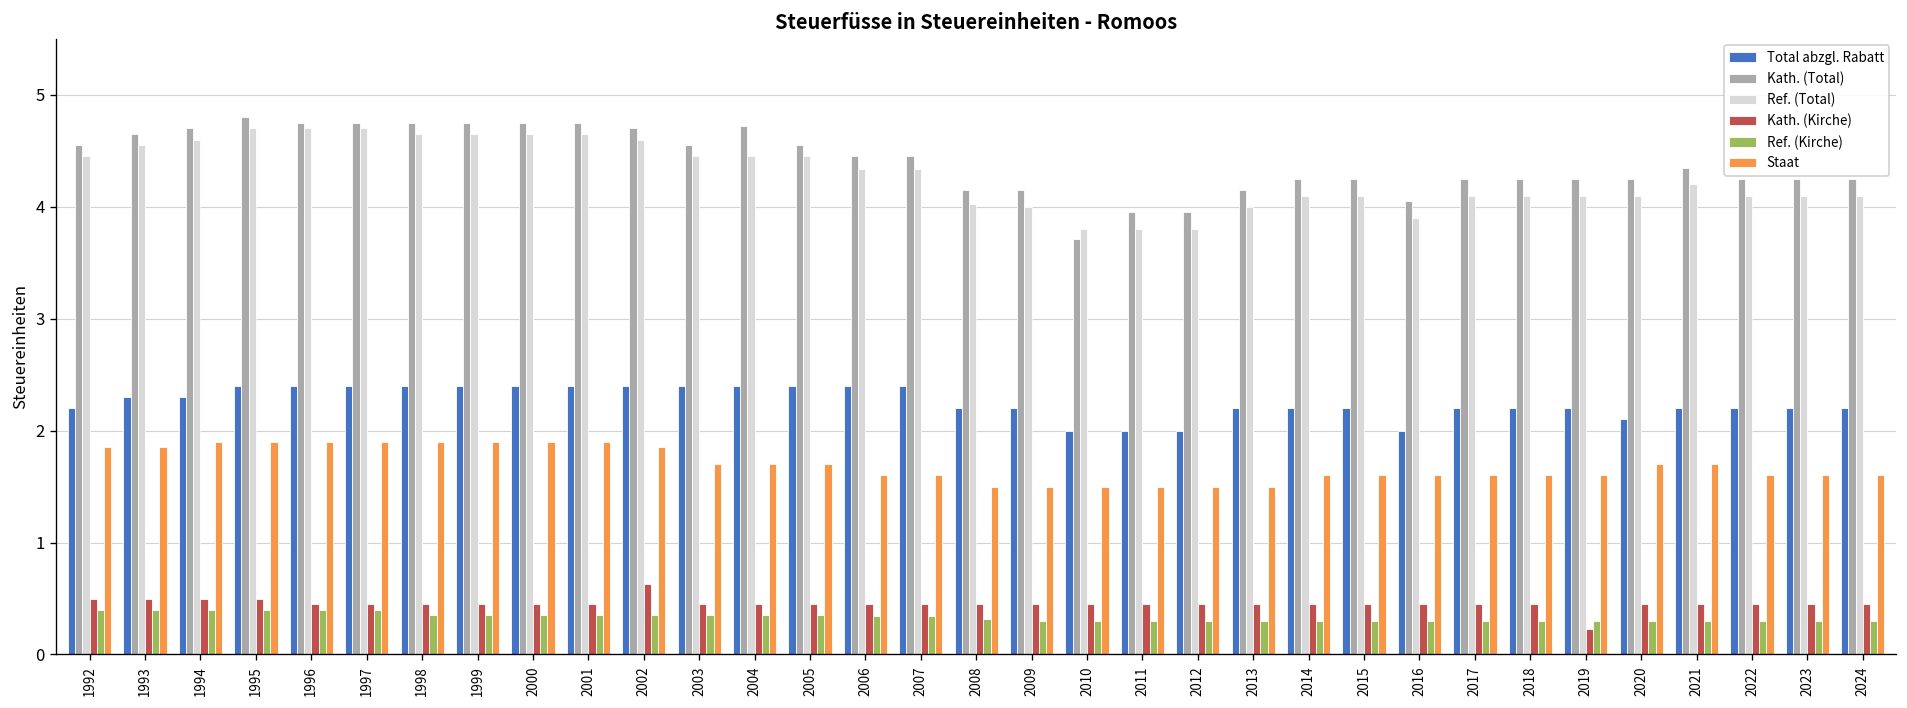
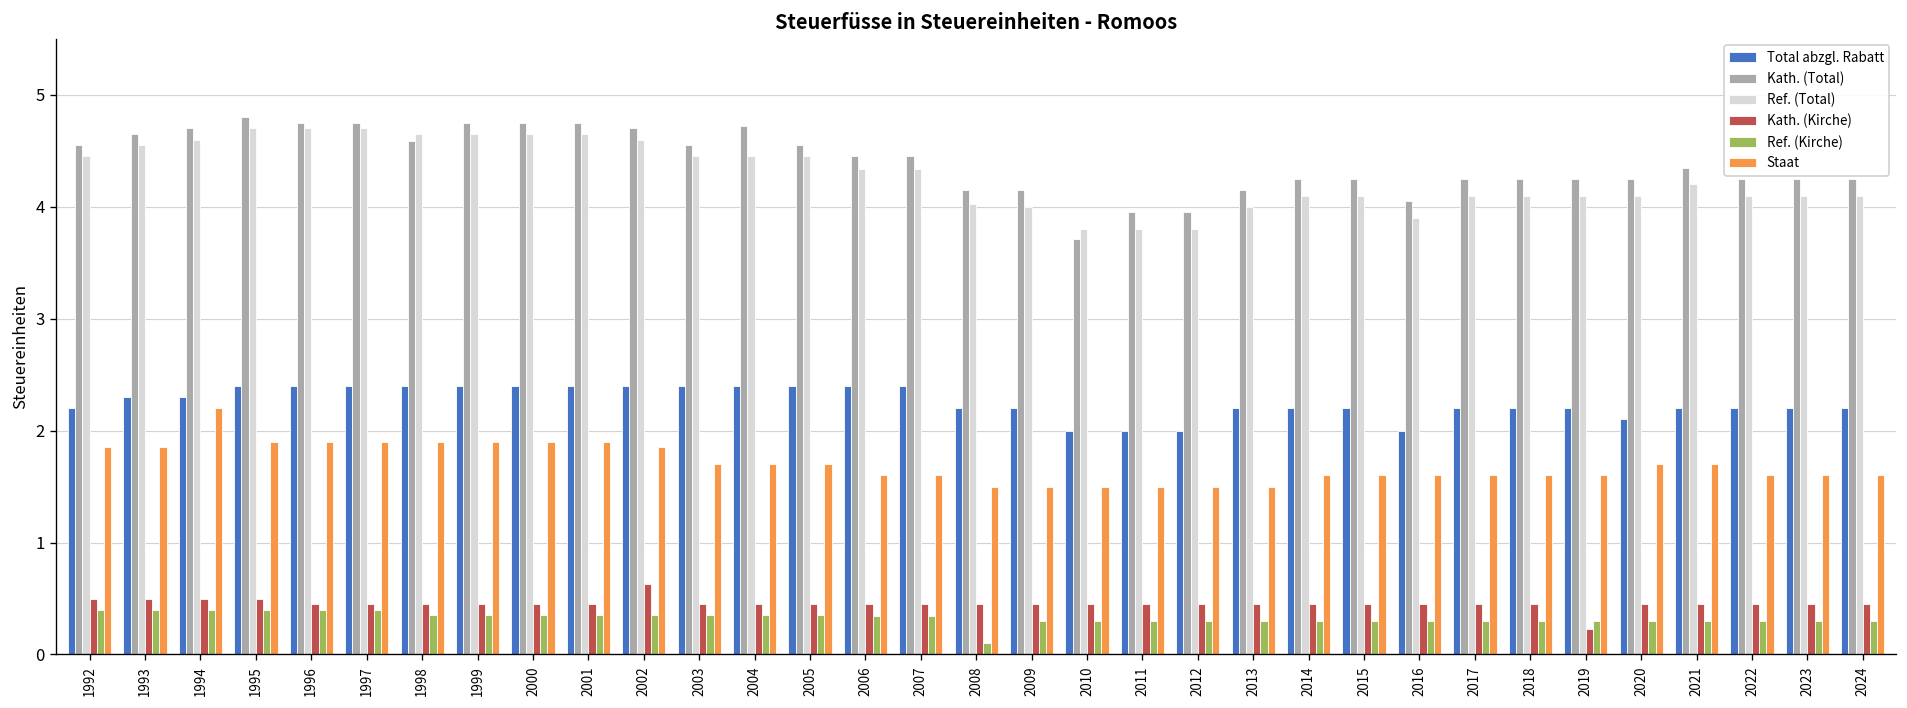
Staat, 1994: 1.9 -> 2.2
Kath. (Total), 1998: 4.8 -> 4.6
Ref. (Kirche), 2008: 0.3 -> 0.1
